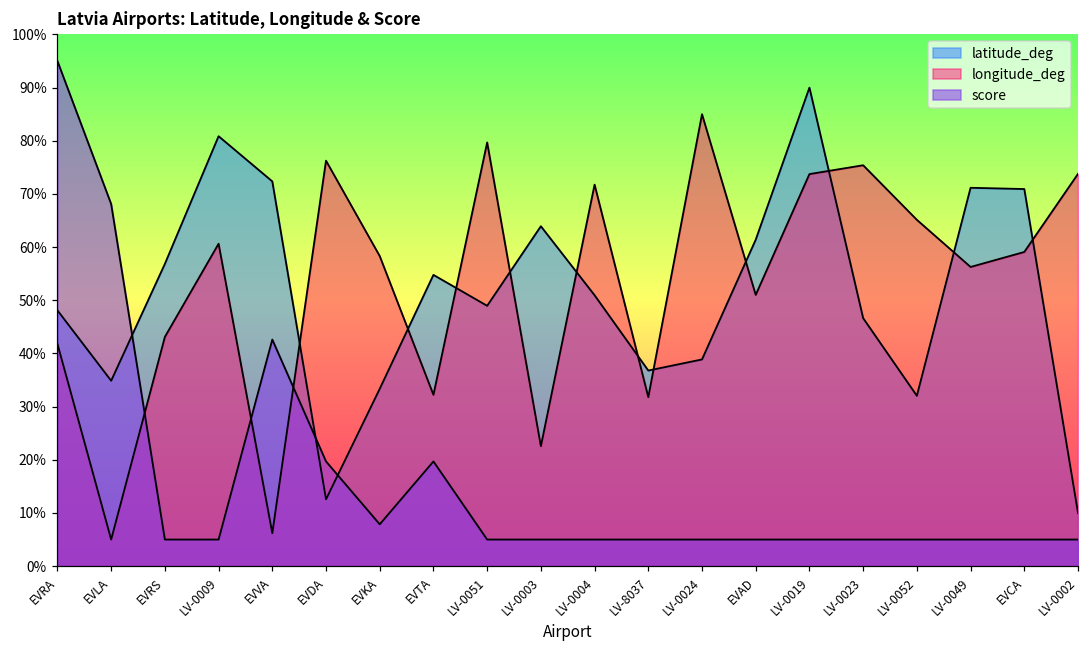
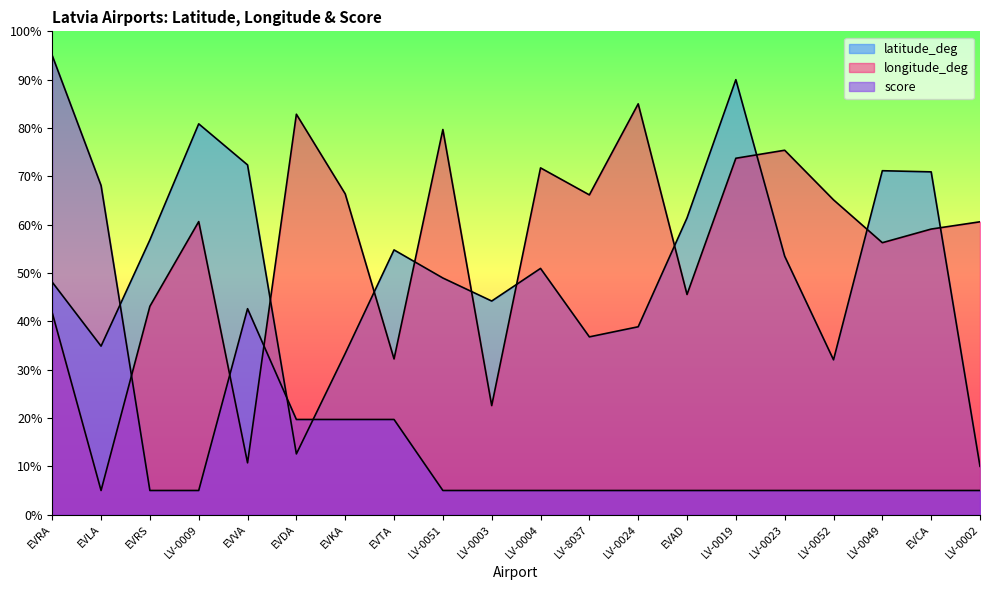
longitude_deg, EVVA: 6% -> 11%
longitude_deg, EVDA: 76% -> 83%
longitude_deg, EVKA: 58% -> 66%
score, EVKA: 8% -> 20%
latitude_deg, LV-0003: 64% -> 44%
longitude_deg, LV-8037: 32% -> 66%
longitude_deg, EVAD: 51% -> 46%
latitude_deg, LV-0023: 47% -> 53%
longitude_deg, LV-0002: 74% -> 61%
